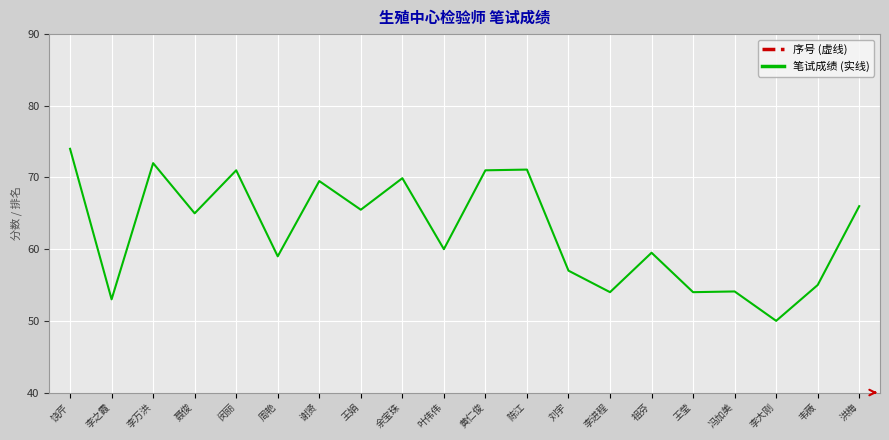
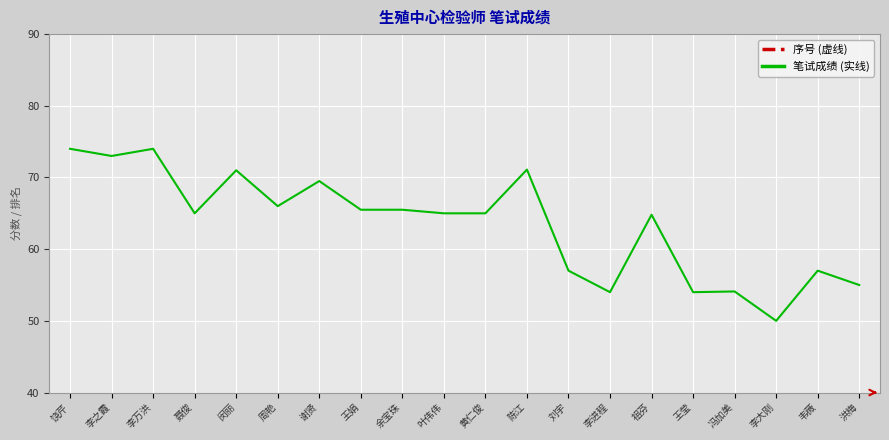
笔试成绩 (实线), 李之霞: 53 -> 73
笔试成绩 (实线), 李万洪: 72 -> 74
笔试成绩 (实线), 周艳: 59 -> 66
笔试成绩 (实线), 余宝珠: 70 -> 66
笔试成绩 (实线), 叶伟伟: 60 -> 65
笔试成绩 (实线), 黄仁俊: 71 -> 65
笔试成绩 (实线), 祖芬: 60 -> 65
笔试成绩 (实线), 韦薇: 55 -> 57
笔试成绩 (实线), 洪梅: 66 -> 55
